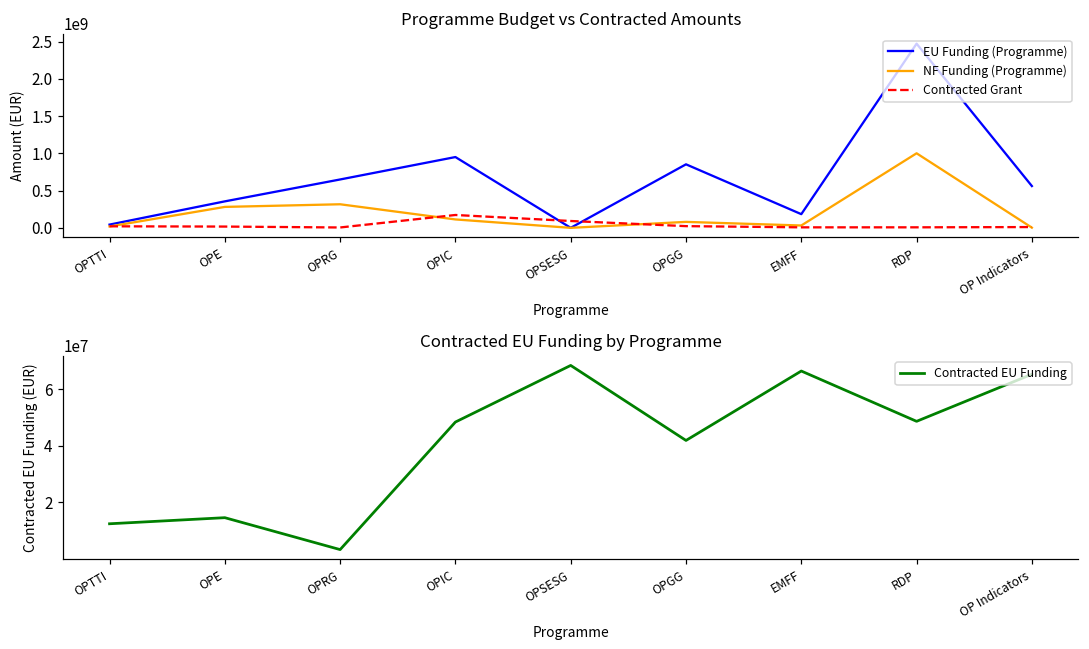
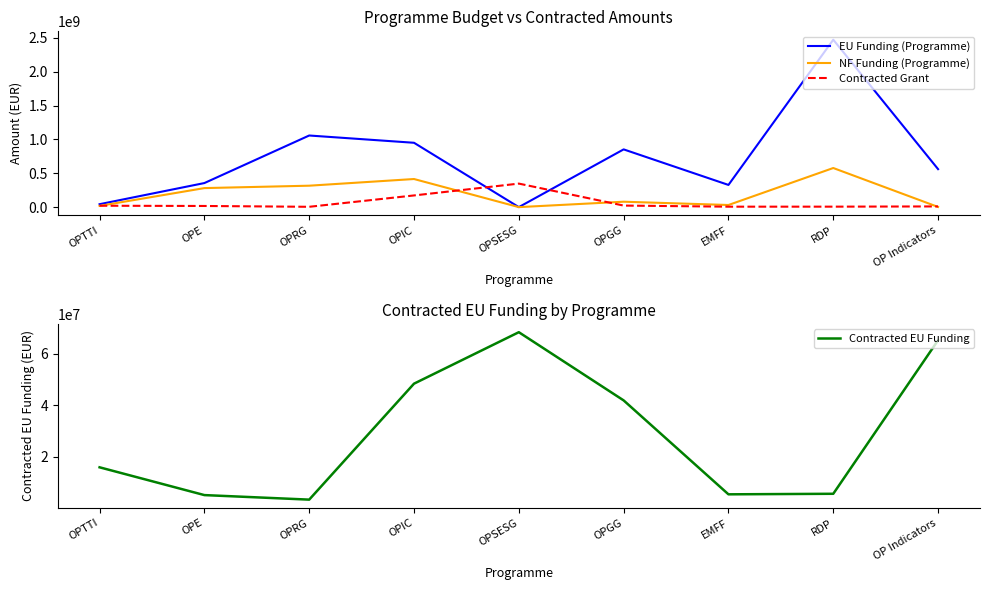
Programme Budget vs Contracted Amounts, EU Funding (Programme), OPRG: 600000000 -> 1100000000
Programme Budget vs Contracted Amounts, NF Funding (Programme), OPIC: 100000000 -> 400000000
Programme Budget vs Contracted Amounts, Contracted Grant, OPSESG: 100000000 -> 300000000
Programme Budget vs Contracted Amounts, EU Funding (Programme), EMFF: 200000000 -> 300000000
Programme Budget vs Contracted Amounts, NF Funding (Programme), RDP: 1000000000 -> 600000000
Contracted EU Funding by Programme, OPTTI: 12000000 -> 16000000
Contracted EU Funding by Programme, OPE: 15000000 -> 5000000
Contracted EU Funding by Programme, EMFF: 66000000 -> 5000000
Contracted EU Funding by Programme, RDP: 49000000 -> 6000000
